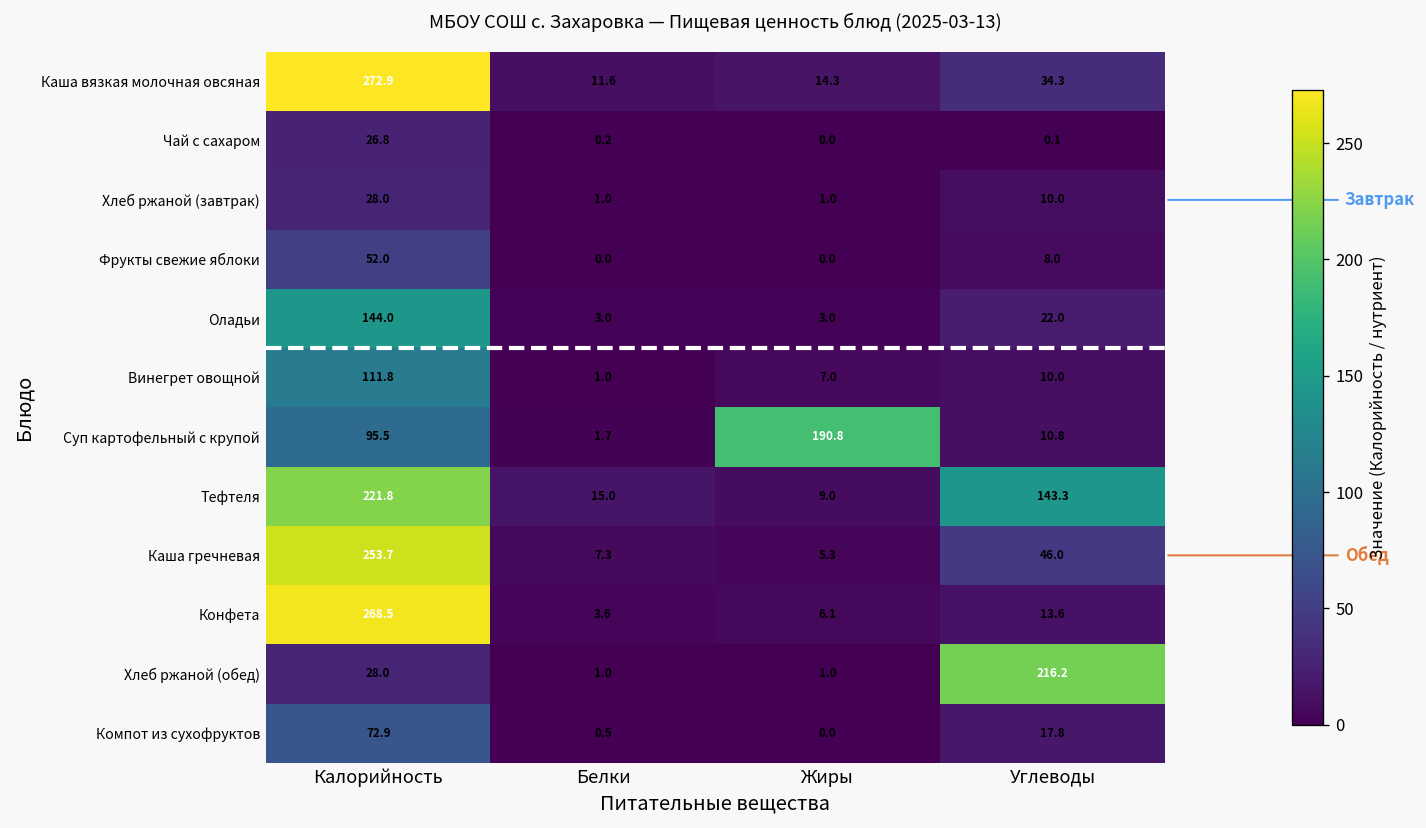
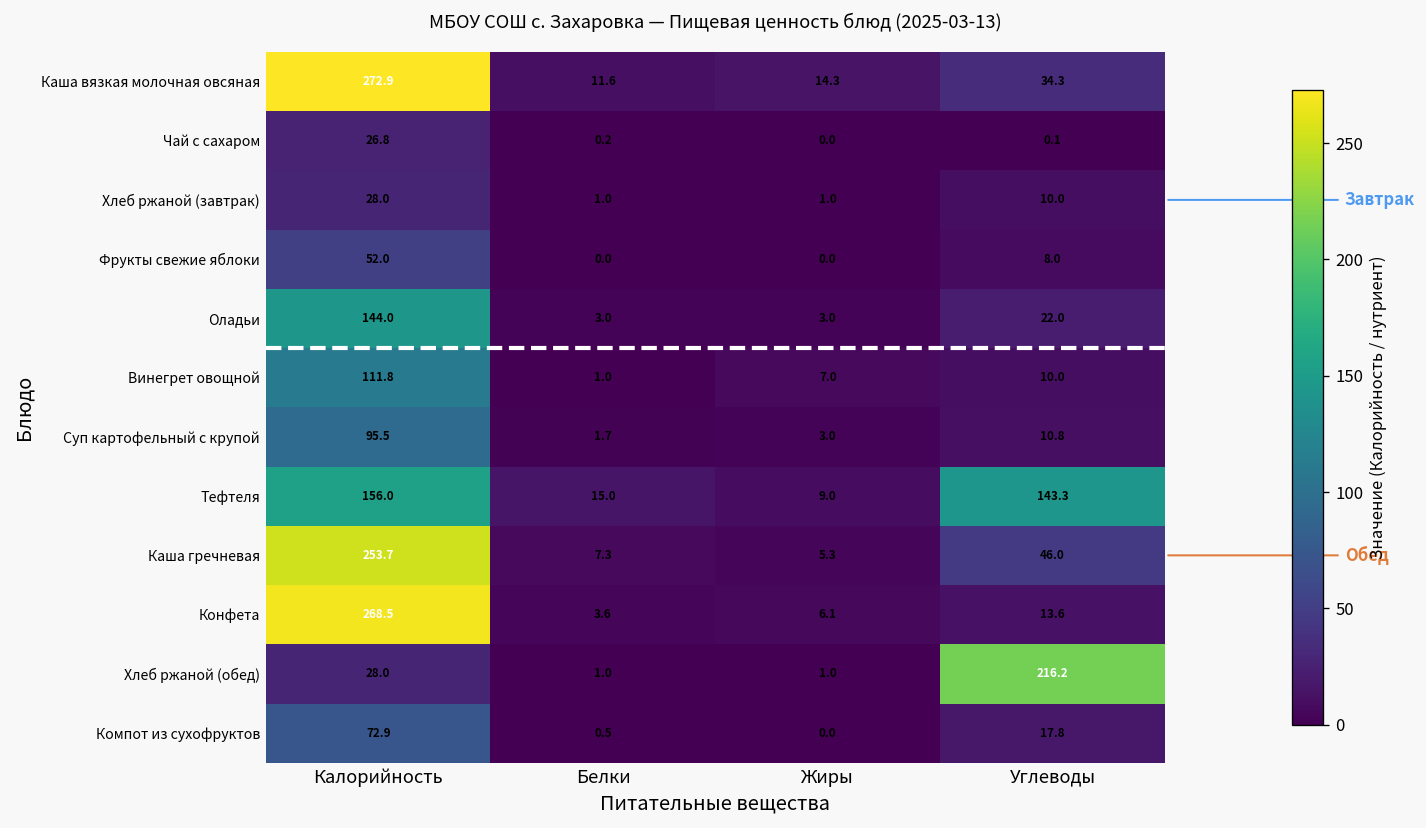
Суп картофельный с крупой, Жиры: 190.8 -> 3.0
Тефтеля, Калорийность: 221.8 -> 156.0
